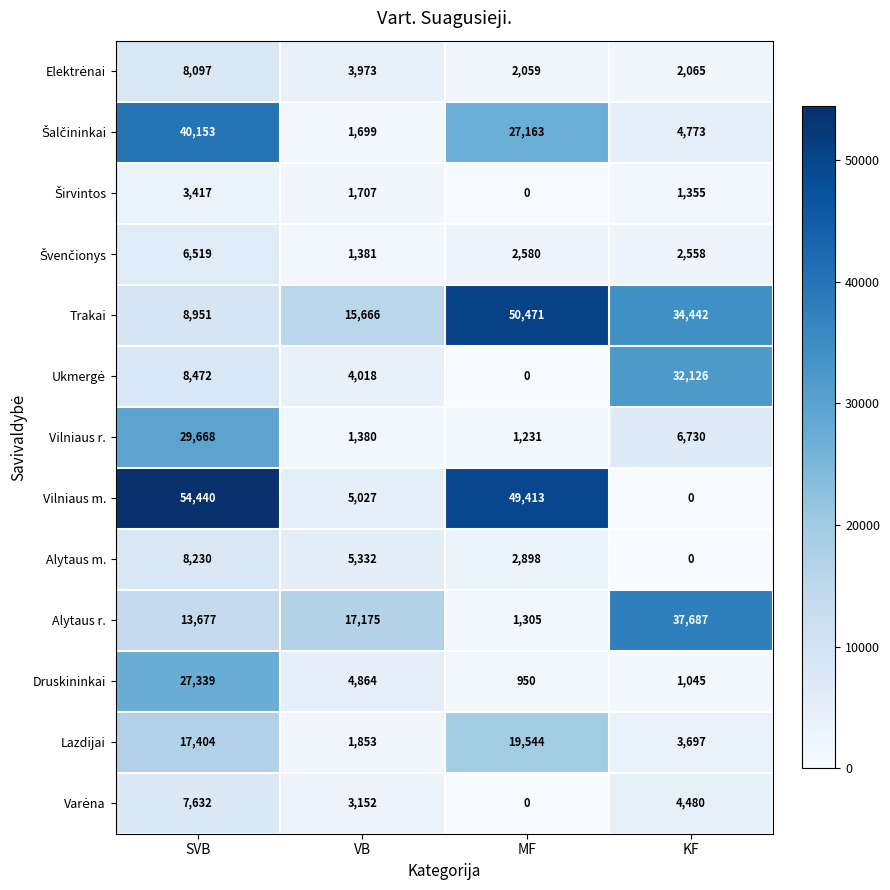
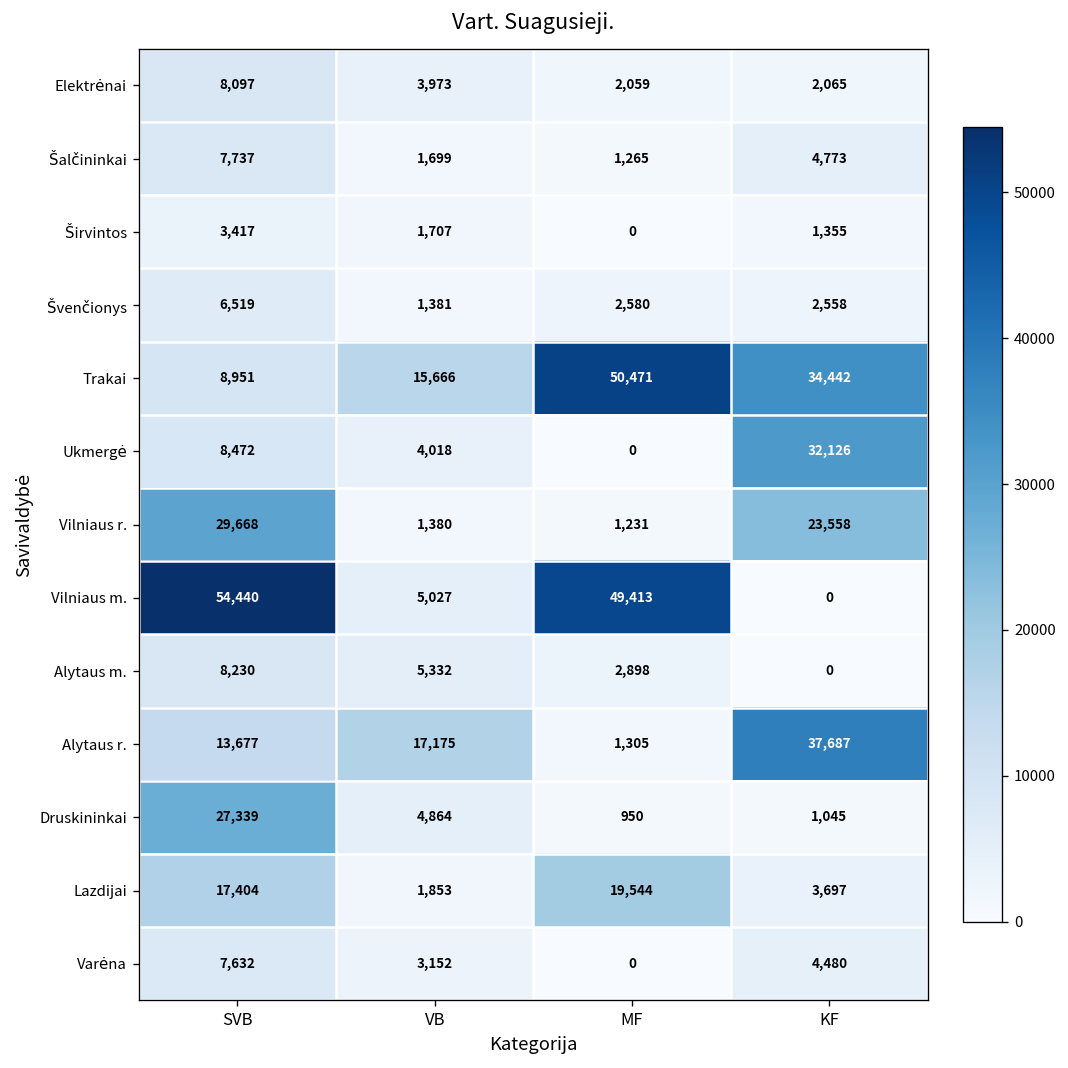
Šalčininkai, SVB: 40,153 -> 7,737
Šalčininkai, MF: 27,163 -> 1,265
Vilniaus r., KF: 6,730 -> 23,558
